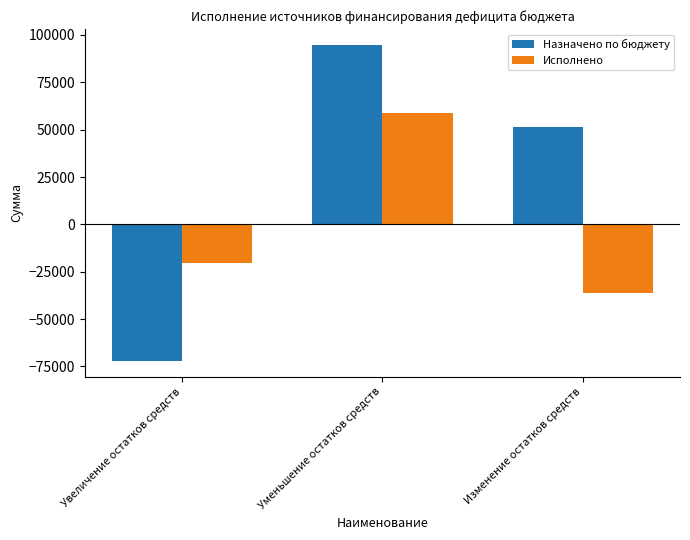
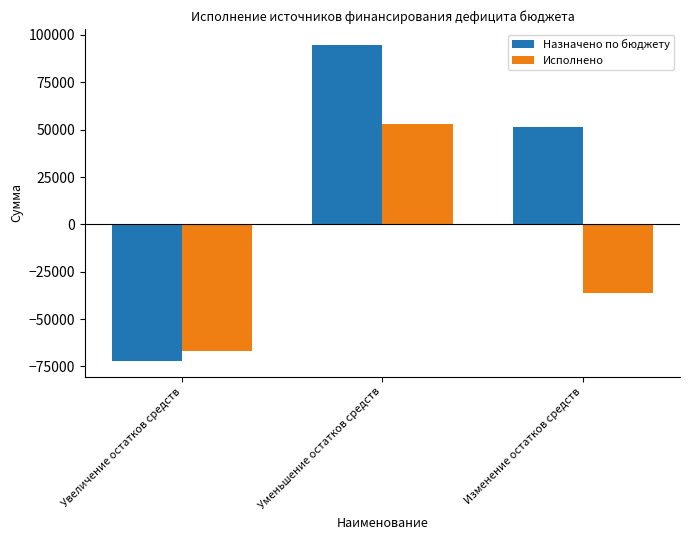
Исполнено, Увеличение остатков средств: -21000 -> -67000
Исполнено, Уменьшение остатков средств: 59000 -> 53000
